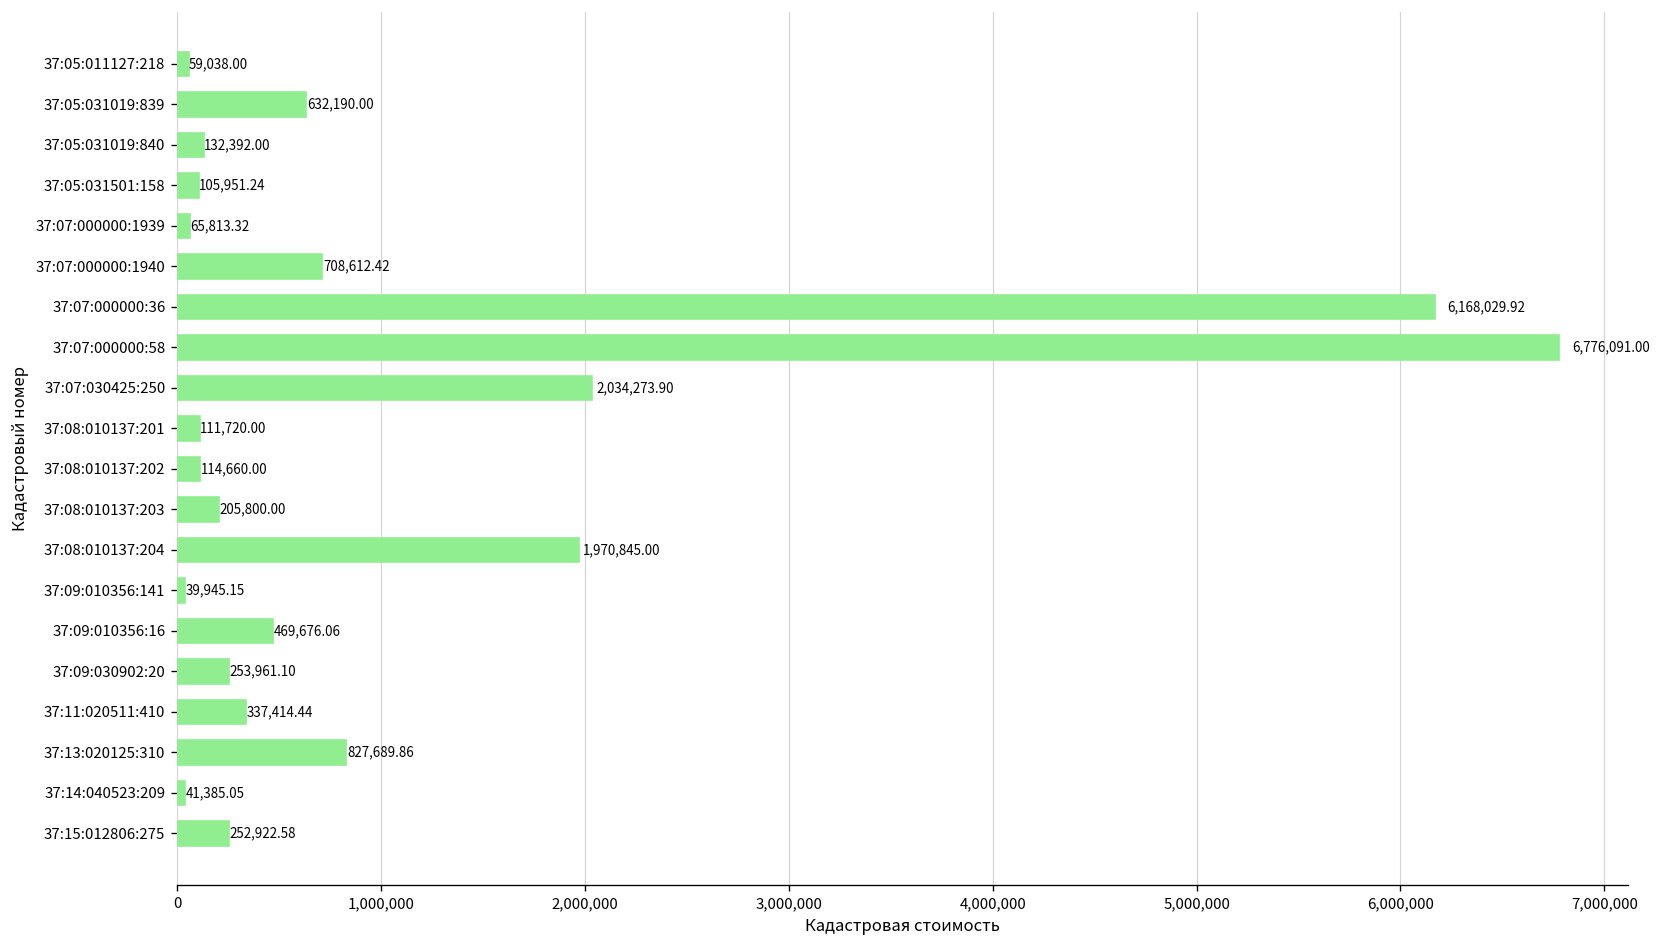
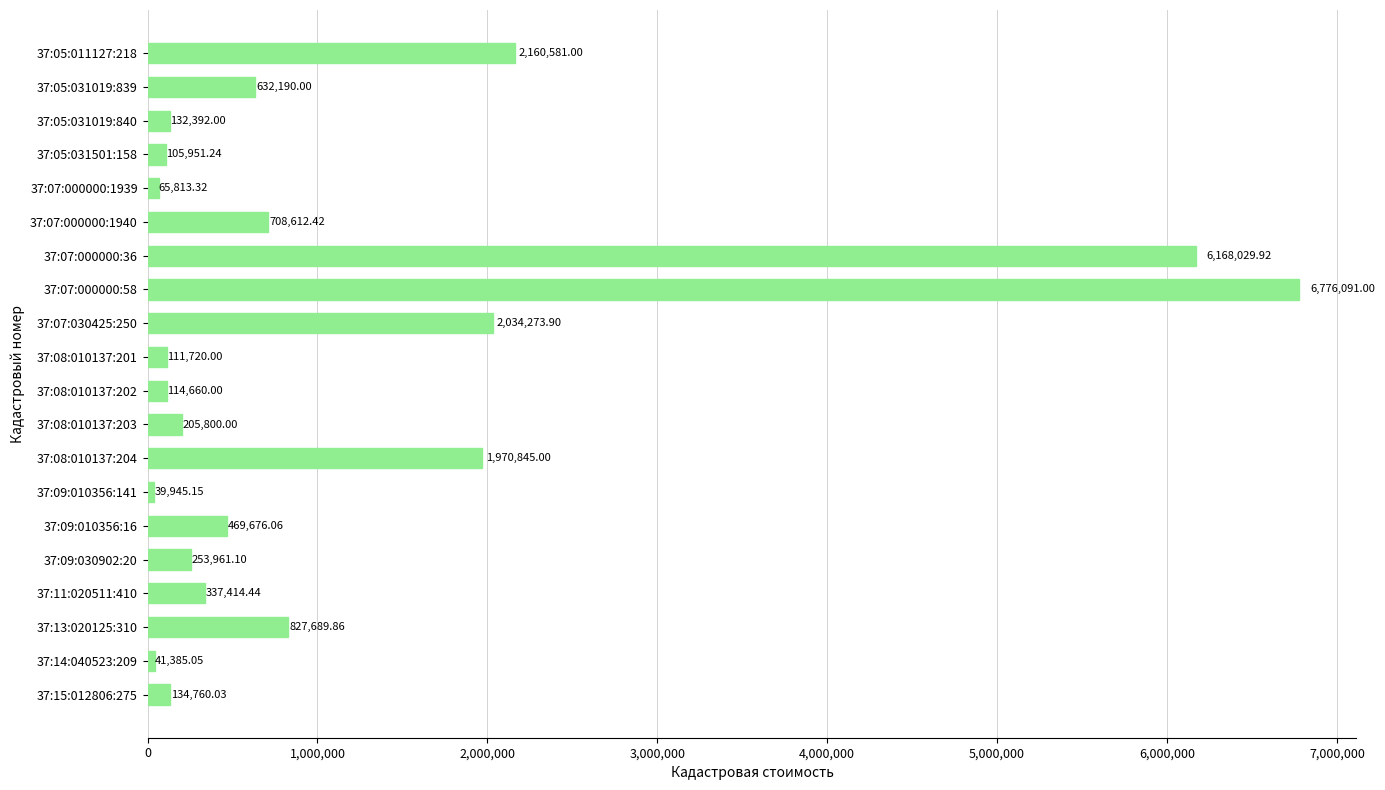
37:05:011127:218: 59,038.00 -> 2,160,581.00
37:15:012806:275: 252,922.58 -> 134,760.03
